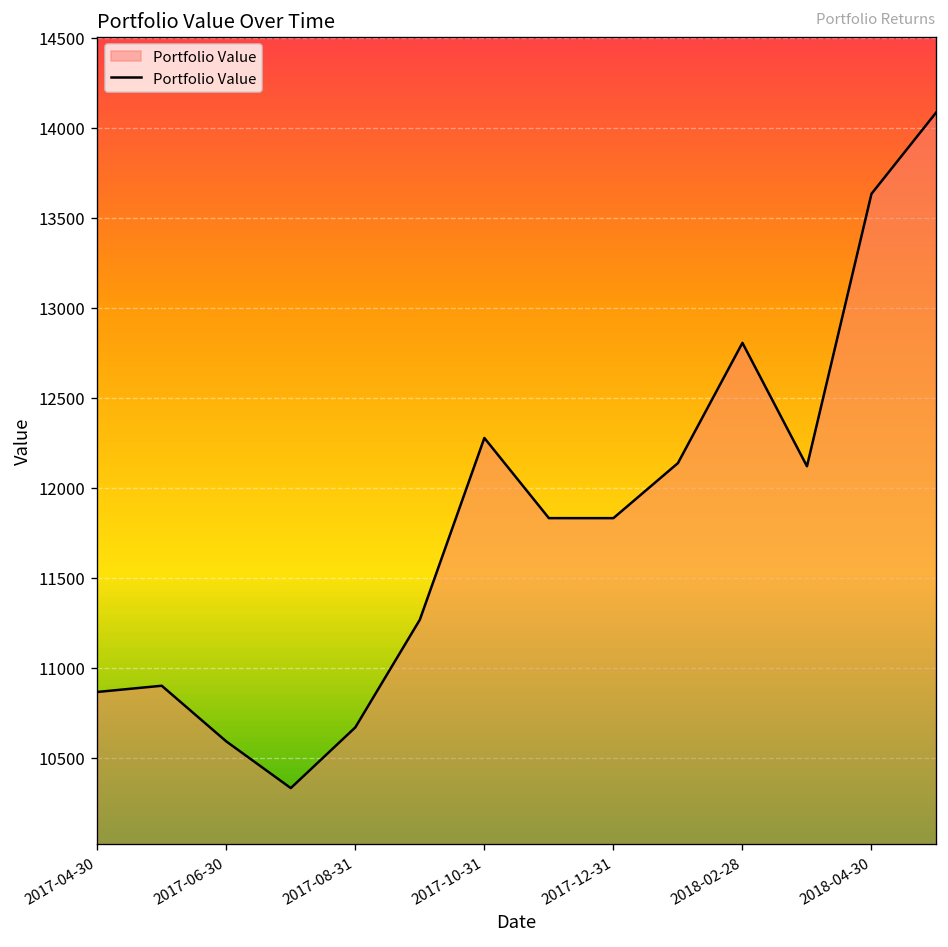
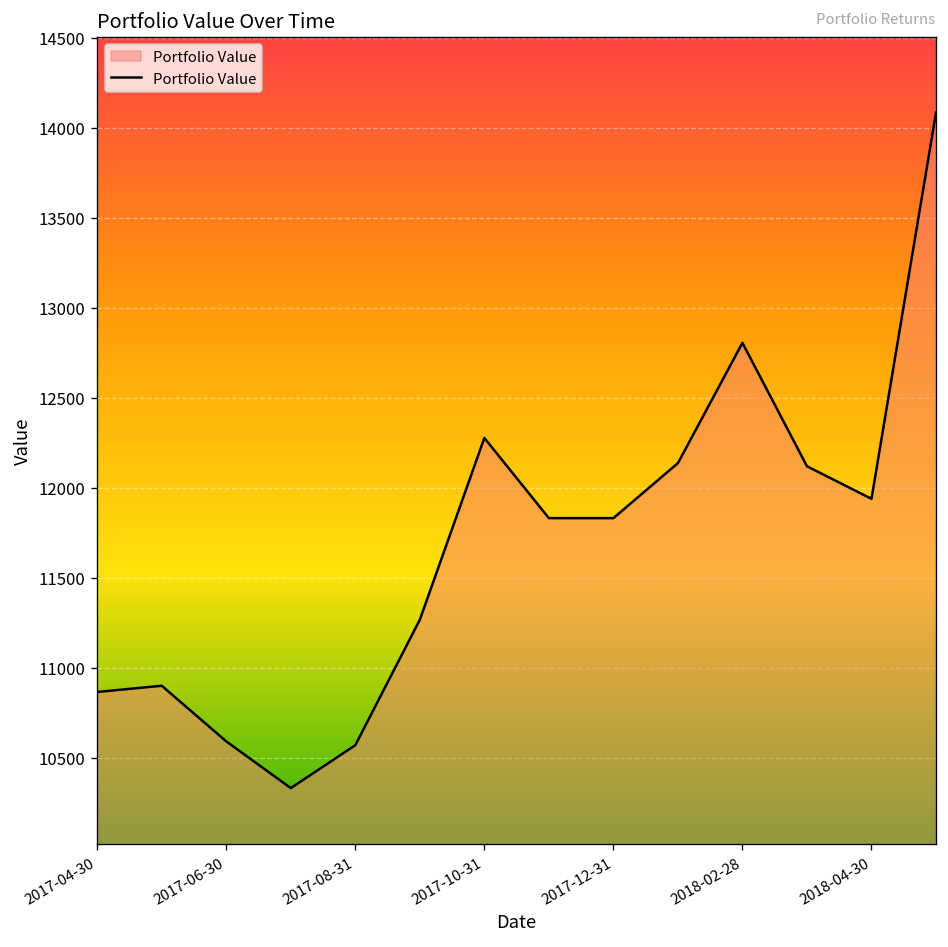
2017-08-31: 10670 -> 10570
2018-04-30: 13630 -> 11940
